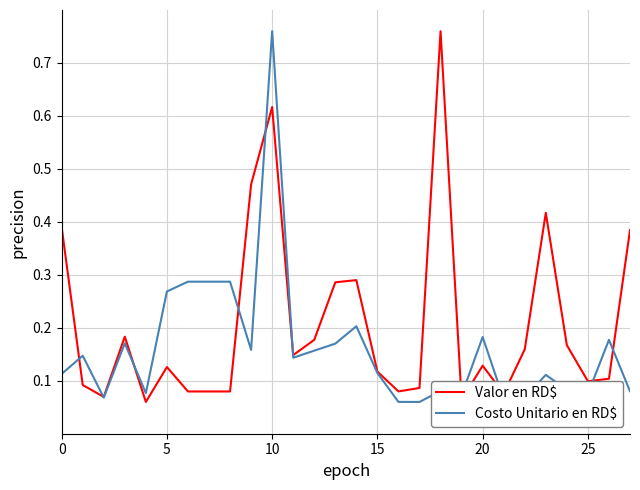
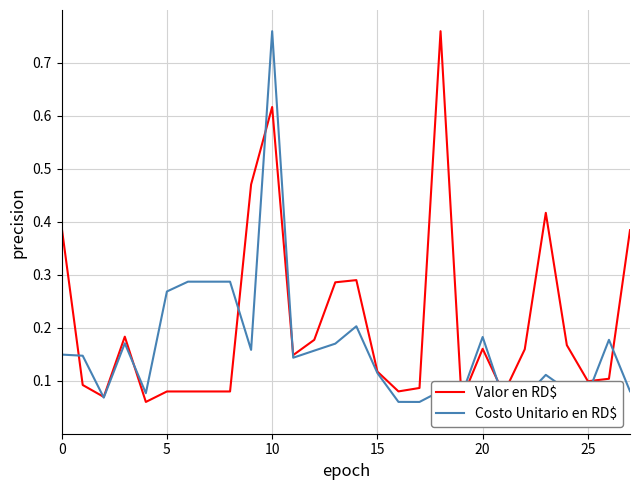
Costo Unitario en RD$, 0: 0.11 -> 0.15
Valor en RD$, 5: 0.13 -> 0.08
Valor en RD$, 20: 0.13 -> 0.16
